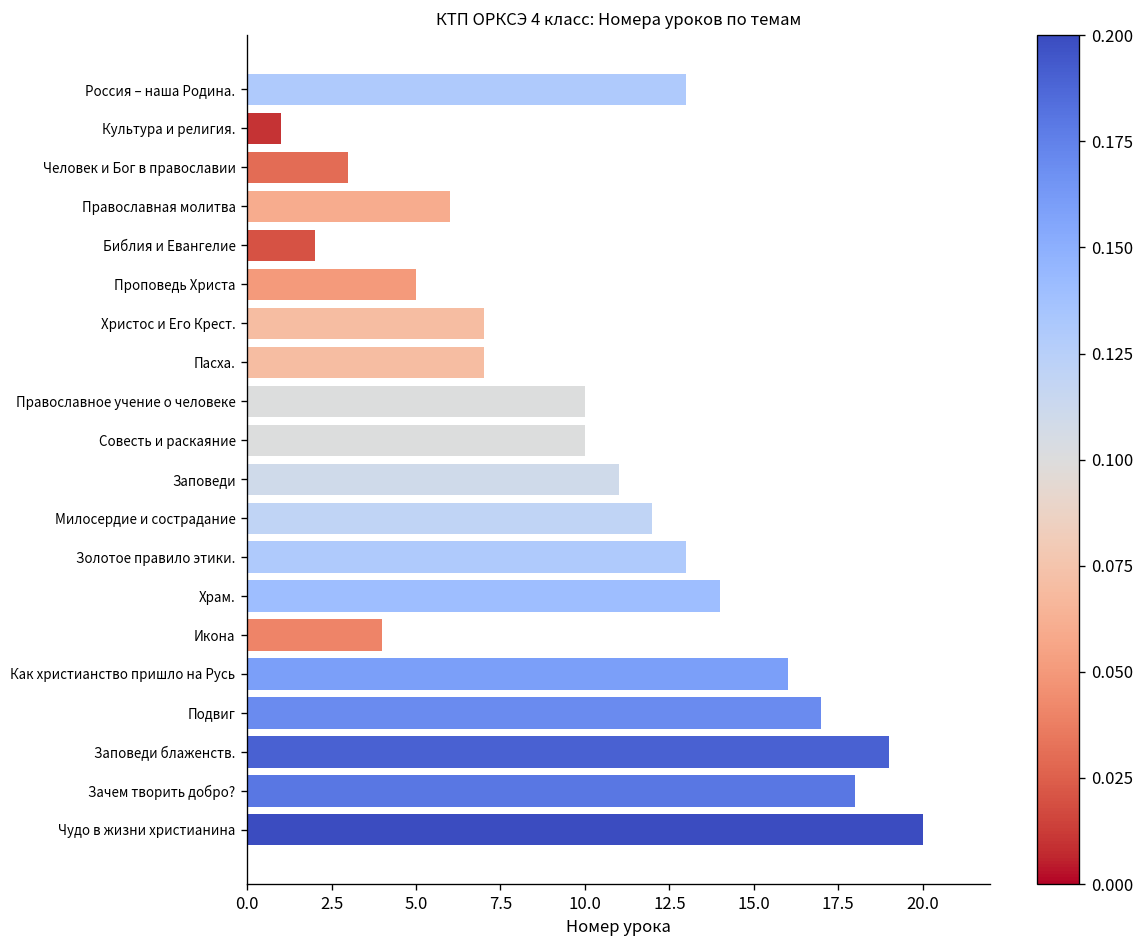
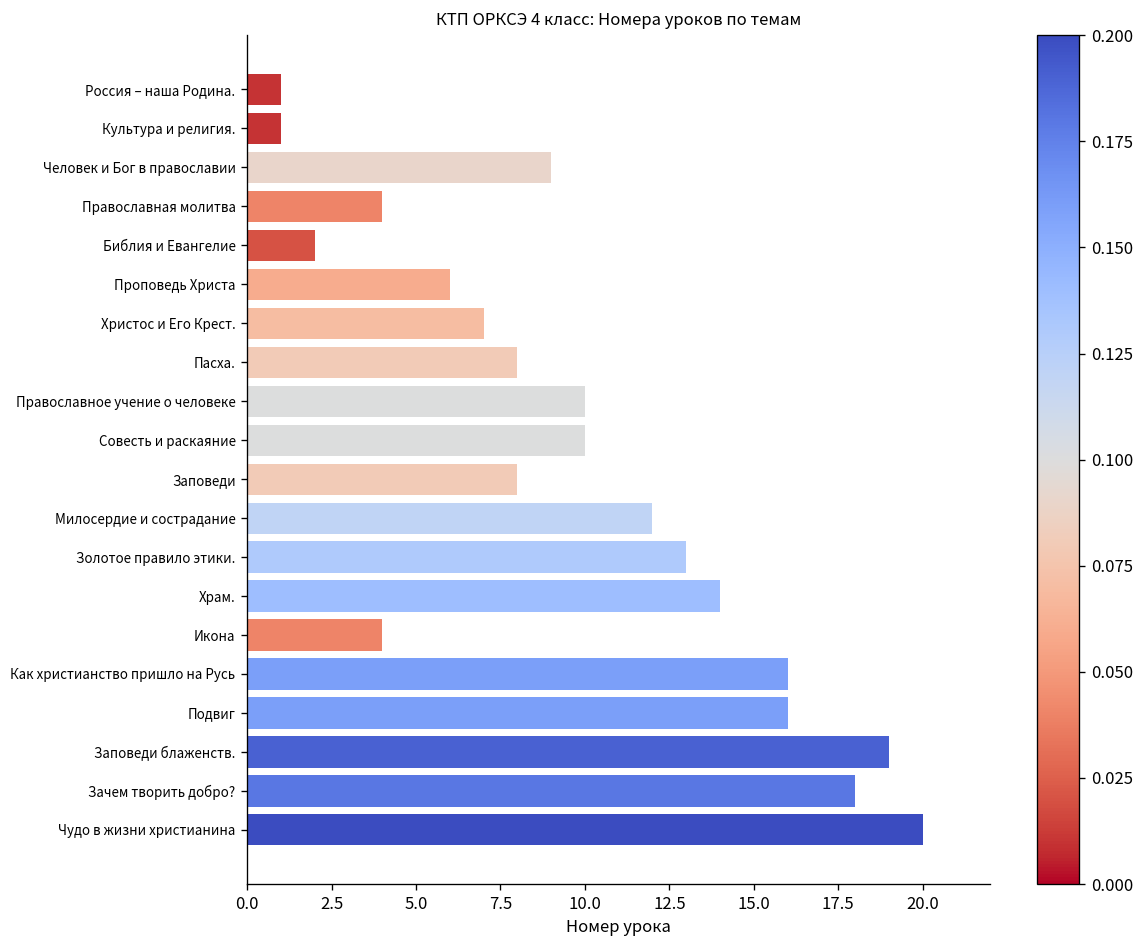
Россия – наша Родина.: 13 -> 1
Человек и Бог в православии: 3 -> 9
Православная молитва: 6 -> 4
Проповедь Христа: 5 -> 6
Пасха.: 7 -> 8
Заповеди: 11 -> 8
Подвиг: 17 -> 16
